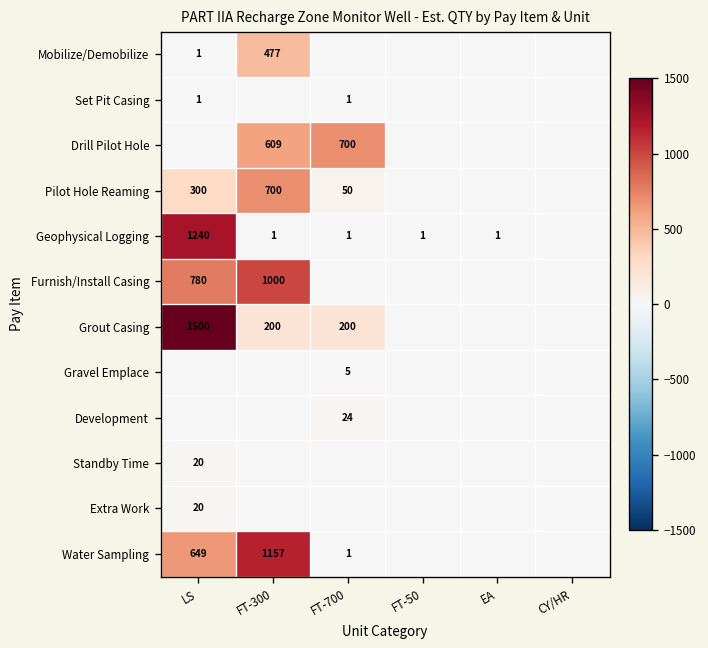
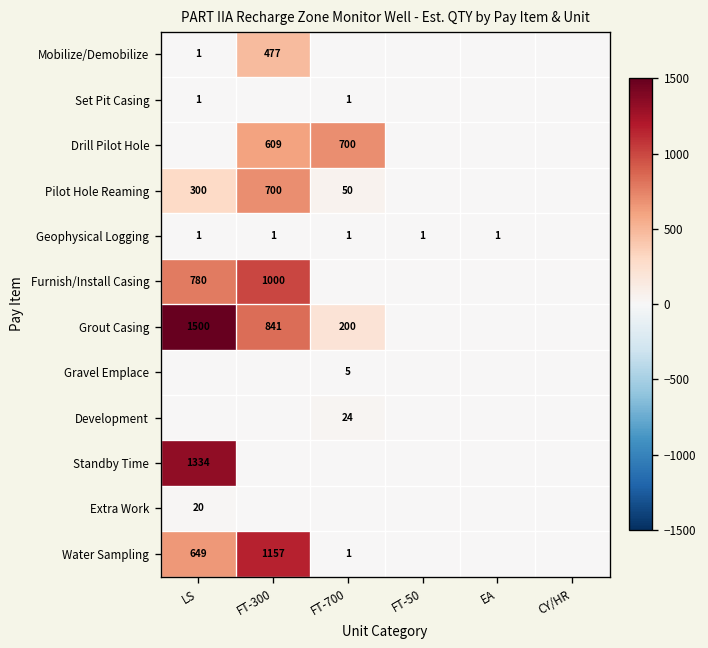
Geophysical Logging, LS: 1240 -> 1
Grout Casing, FT-300: 200 -> 841
Standby Time, LS: 20 -> 1334
